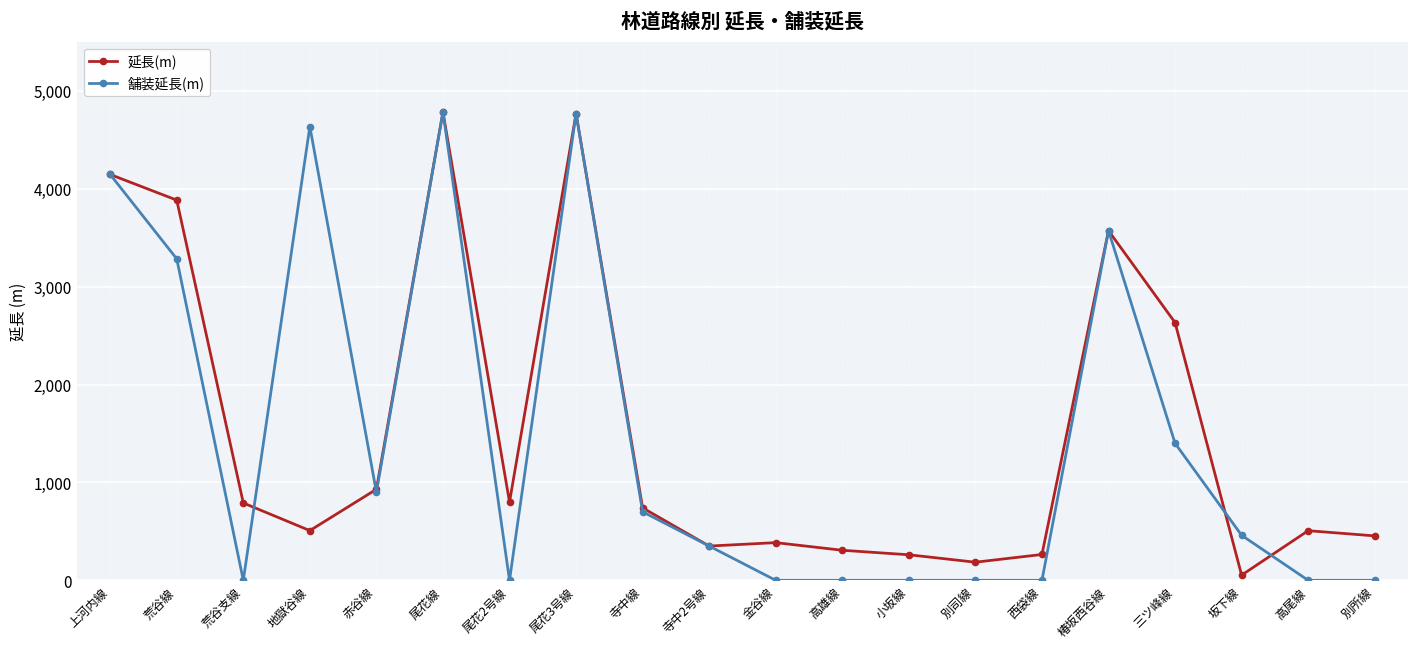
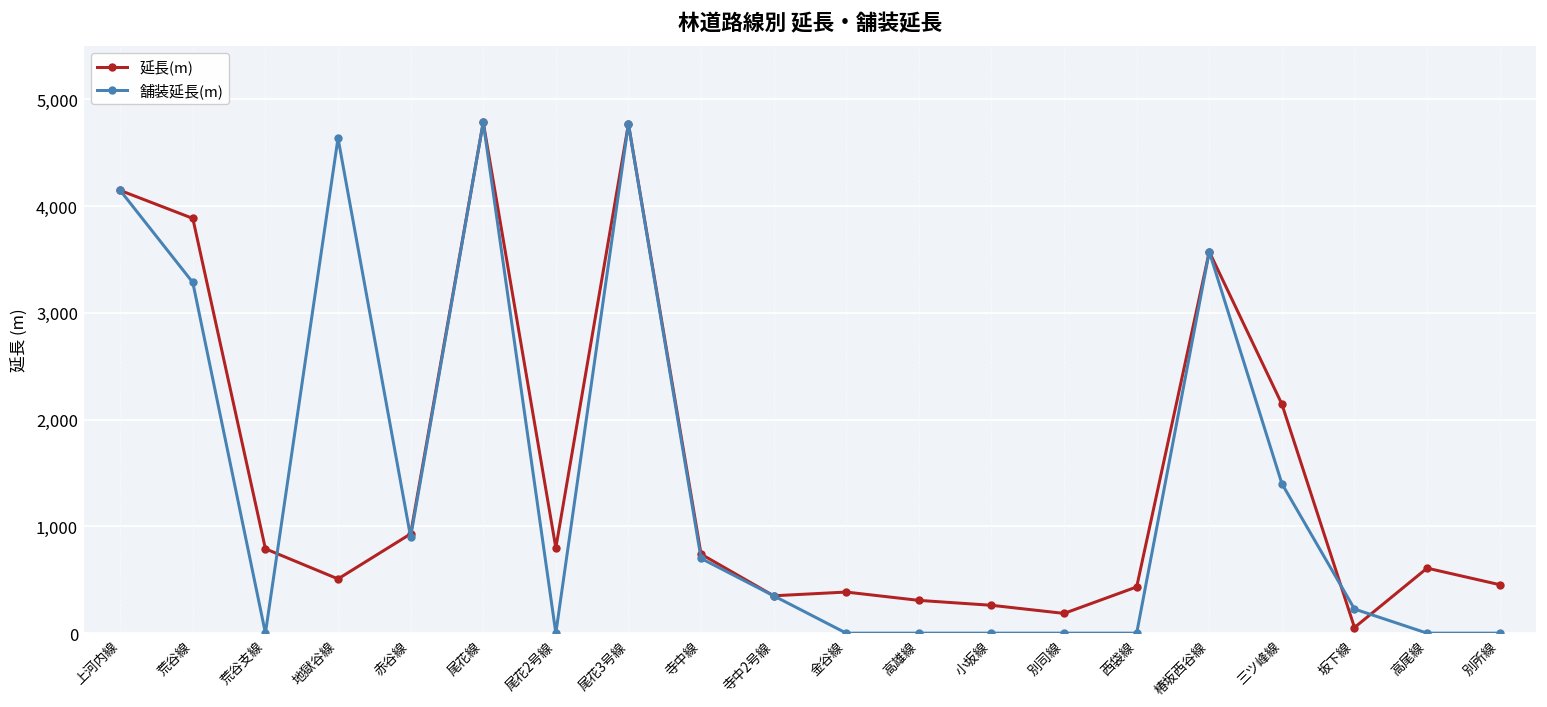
延長(m), 西袋線: 300 -> 400
延長(m), 三ツ峰線: 2,600 -> 2,100
舗装延長(m), 坂下線: 500 -> 200
延長(m), 高尾線: 500 -> 600
